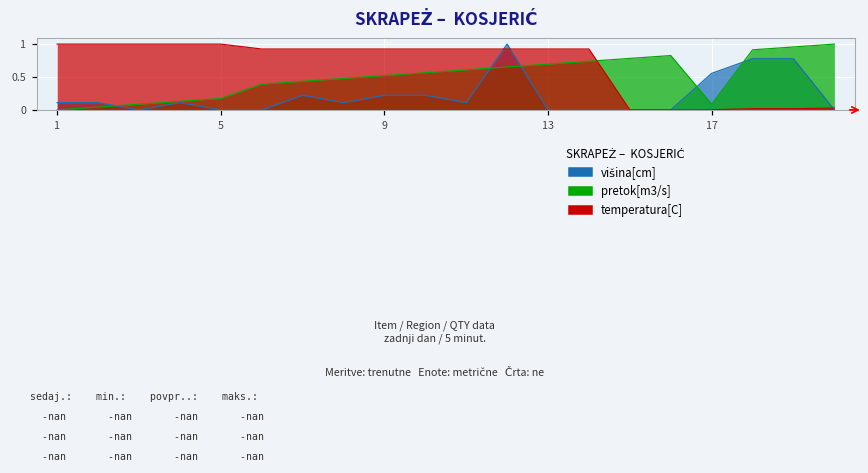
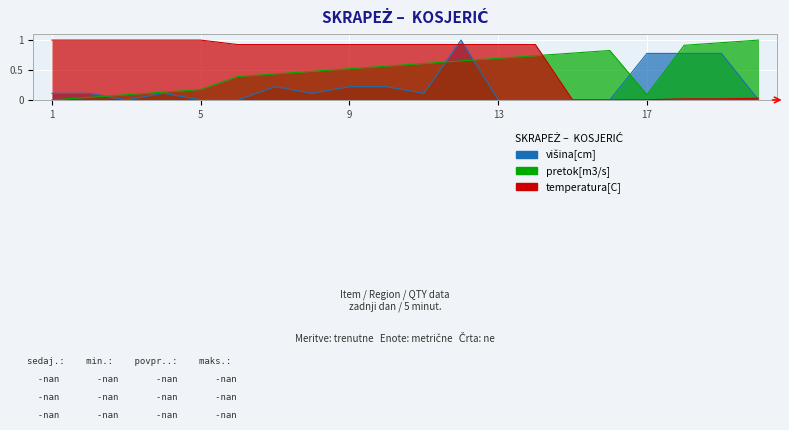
višina[cm], 17: 0.6 -> 0.8
